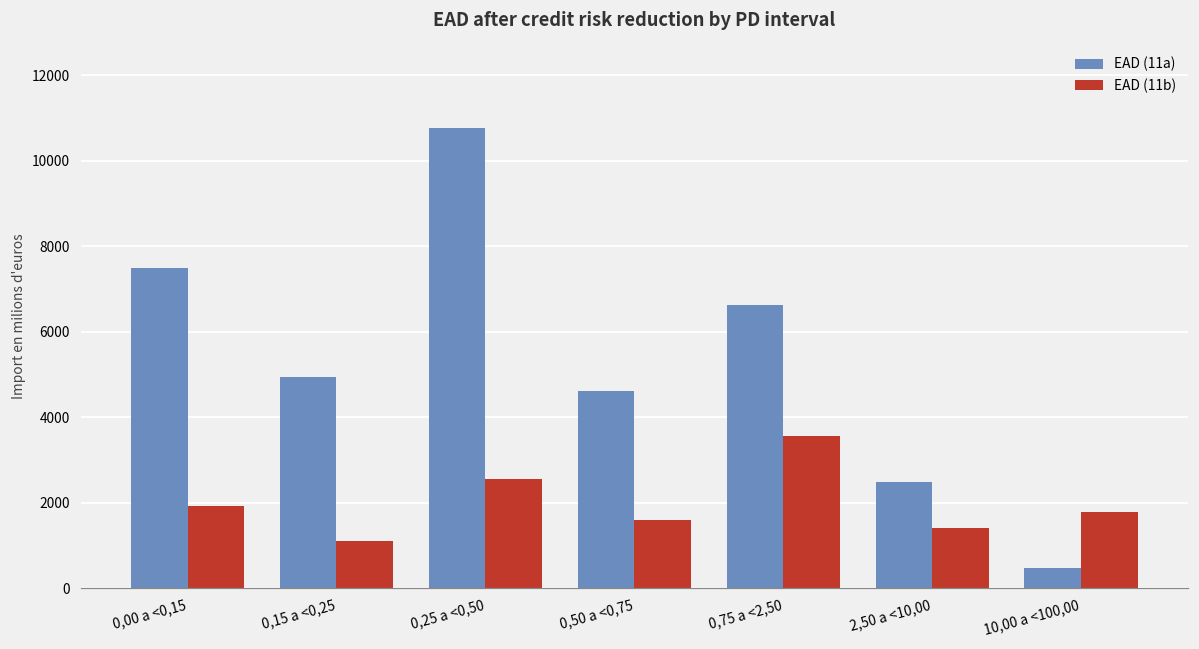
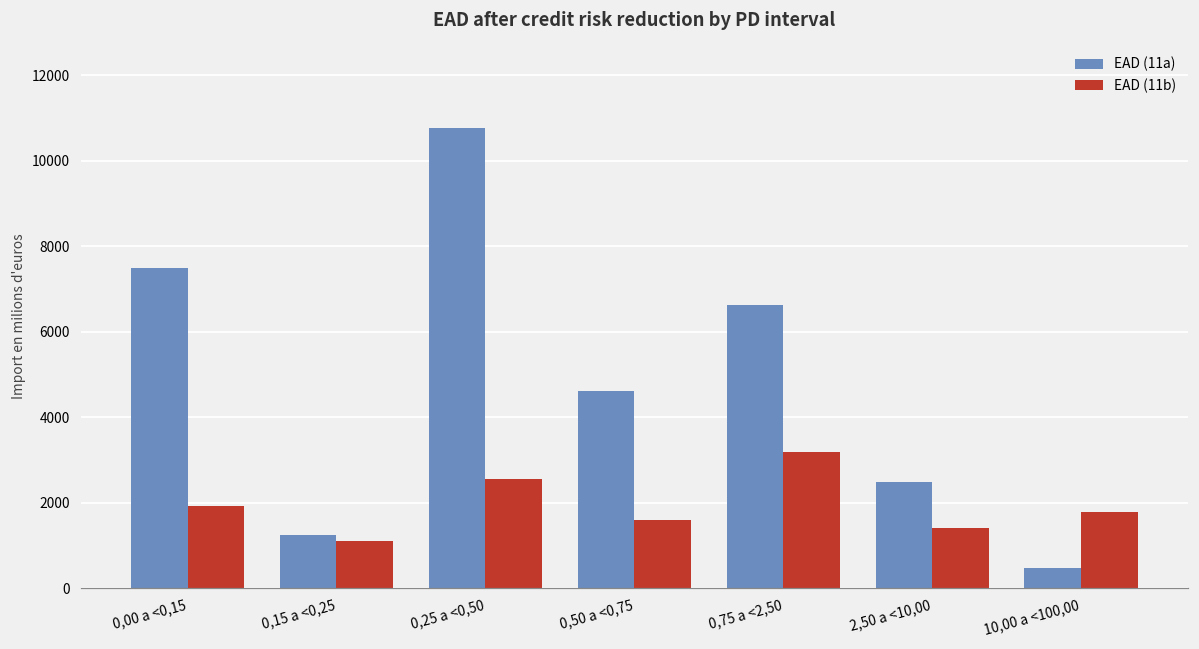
EAD (11a), 0,15 a <0,25: 4900 -> 1200
EAD (11b), 0,75 a <2,50: 3600 -> 3200
